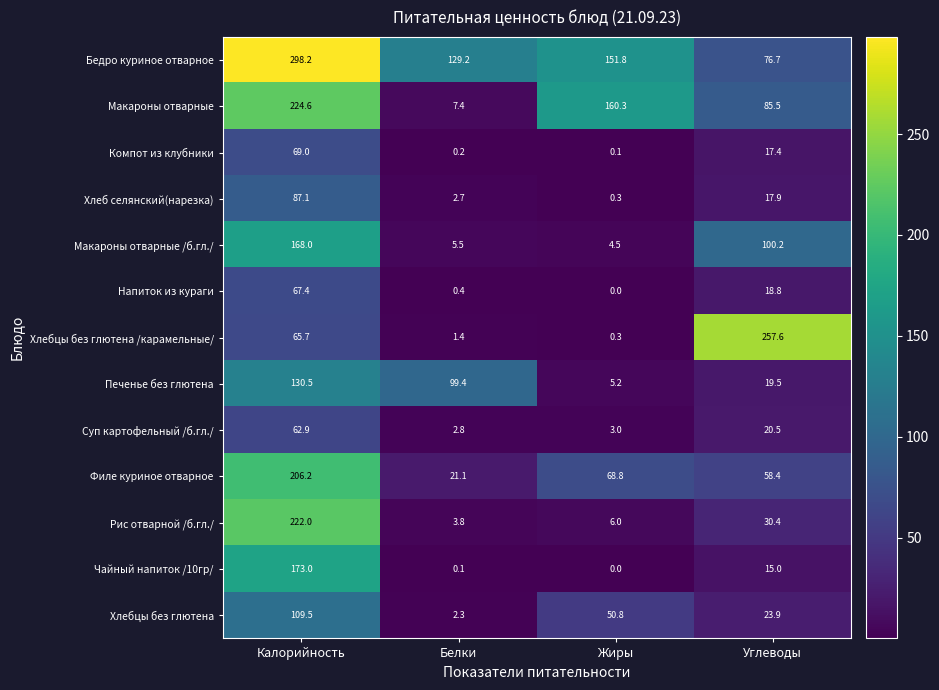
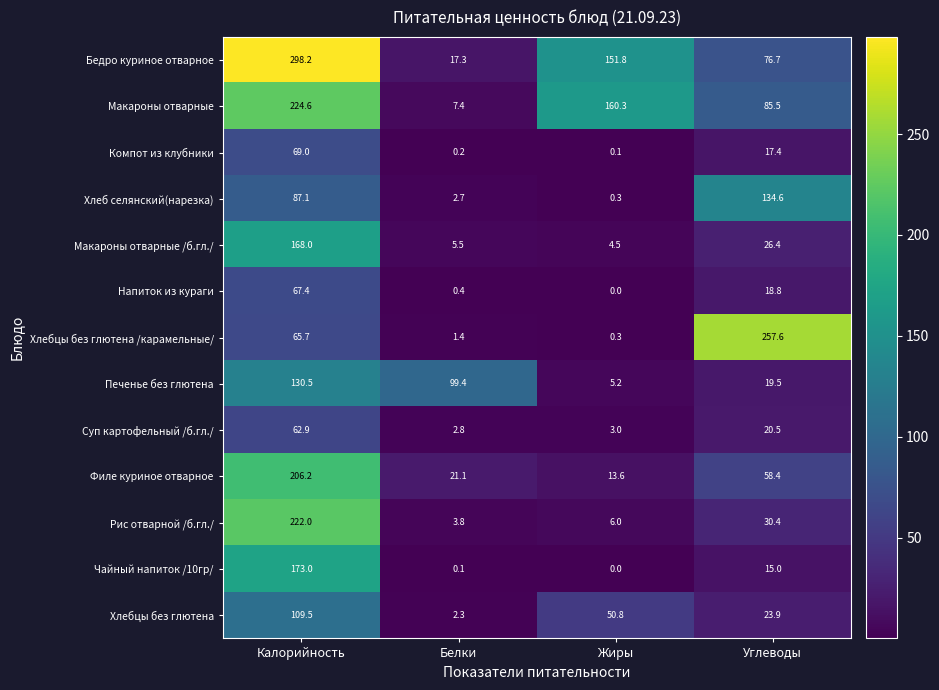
Бедро куриное отварное, Белки: 129.2 -> 17.3
Хлеб селянский(нарезка), Углеводы: 17.9 -> 134.6
Макароны отварные /б.гл./, Углеводы: 100.2 -> 26.4
Филе куриное отварное, Жиры: 68.8 -> 13.6
